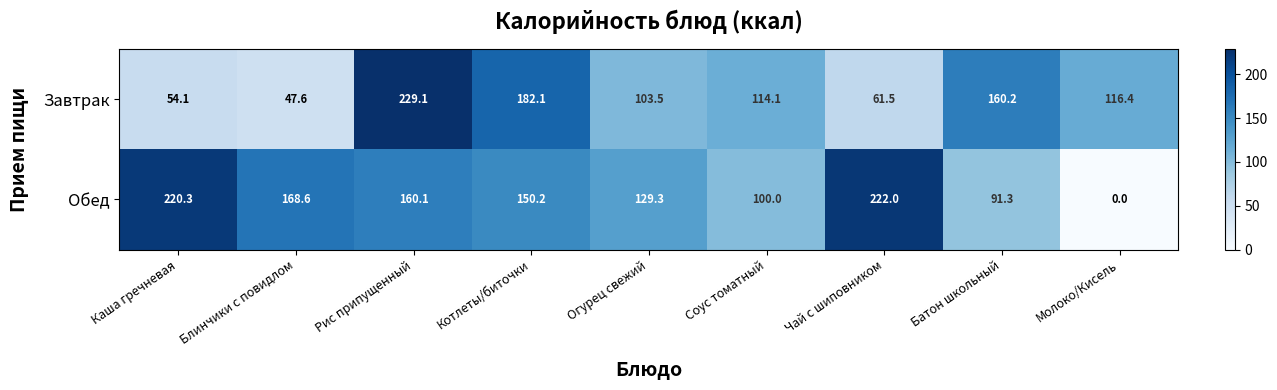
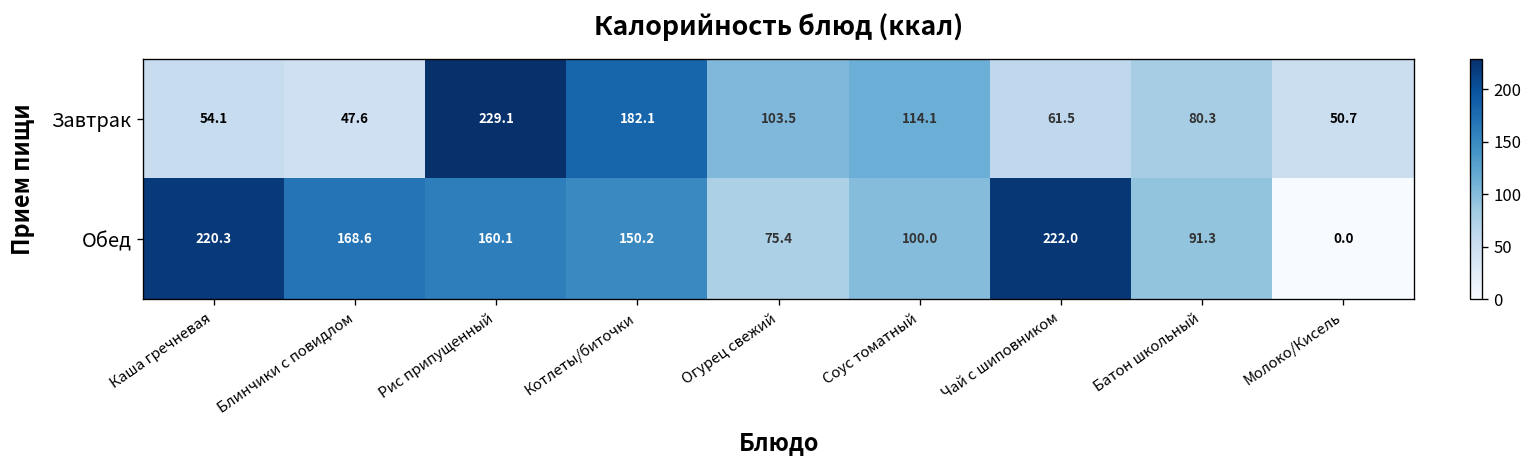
Завтрак, Батон школьный: 160.2 -> 80.3
Завтрак, Молоко/Кисель: 116.4 -> 50.7
Обед, Огурец свежий: 129.3 -> 75.4
